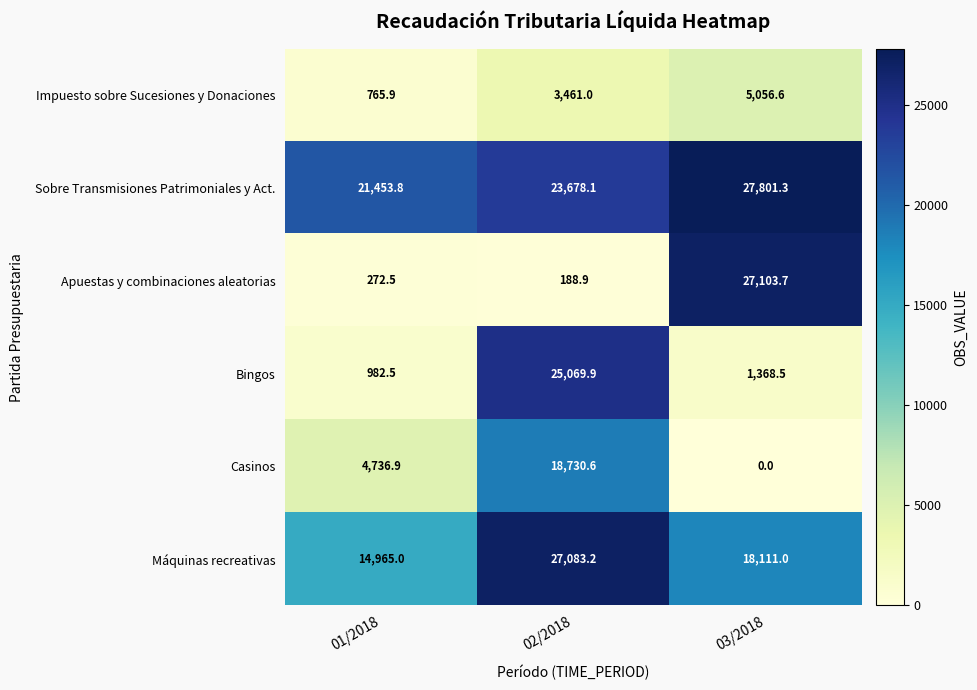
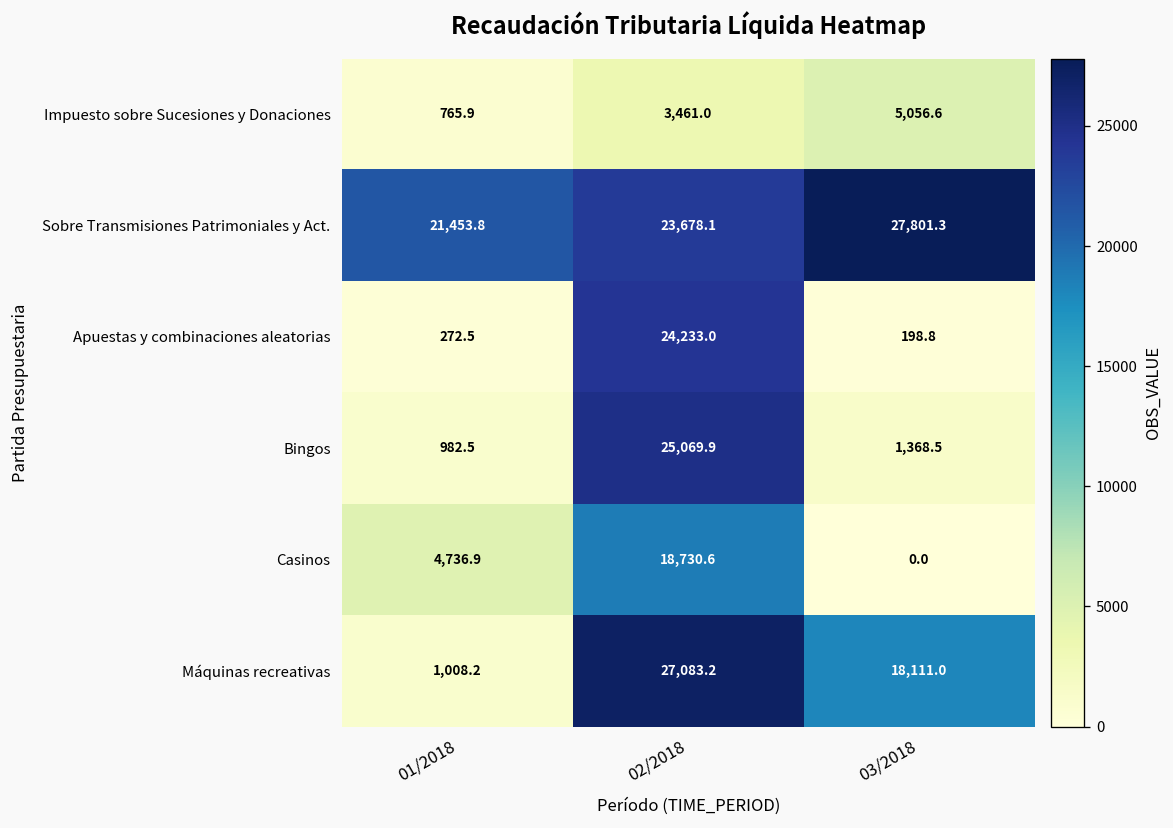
Apuestas y combinaciones aleatorias, 02/2018: 188.9 -> 24,233.0
Apuestas y combinaciones aleatorias, 03/2018: 27,103.7 -> 198.8
Máquinas recreativas, 01/2018: 14,965.0 -> 1,008.2
